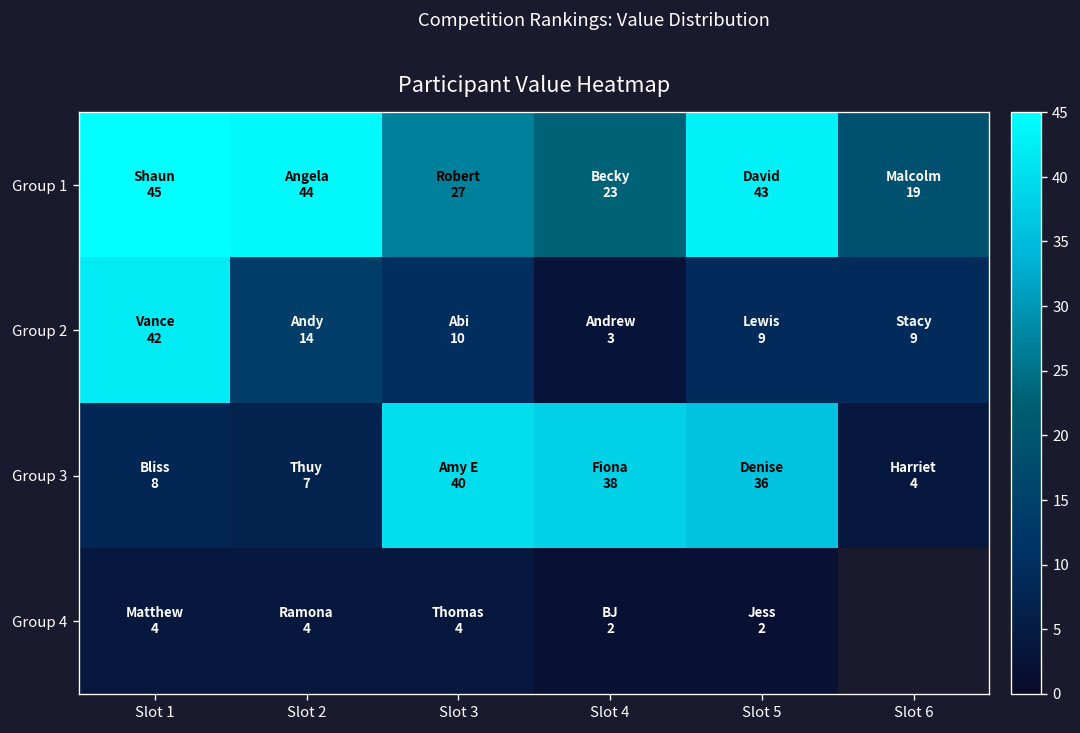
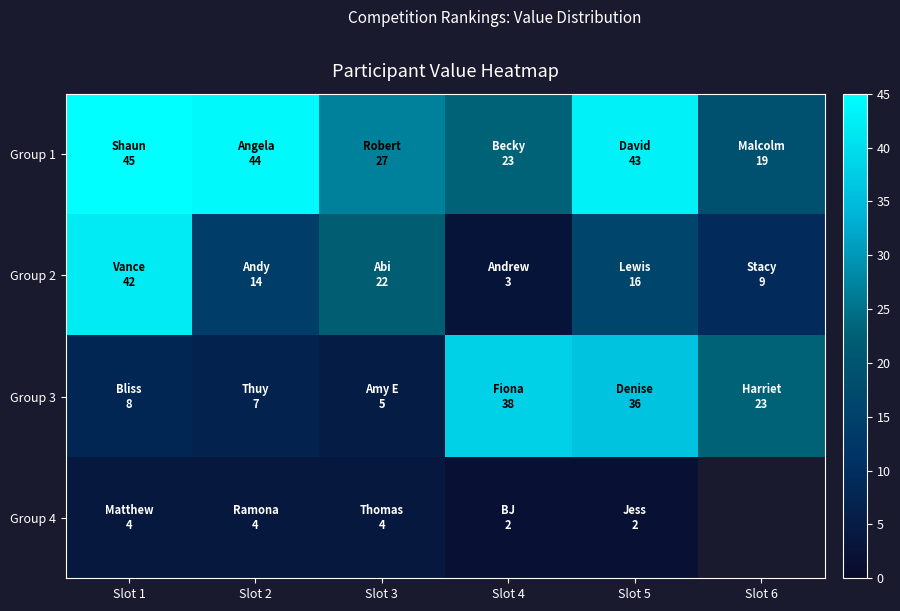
Group 2, Slot 3: 10 -> 22
Group 2, Slot 5: 9 -> 16
Group 3, Slot 3: 40 -> 5
Group 3, Slot 6: 4 -> 23
